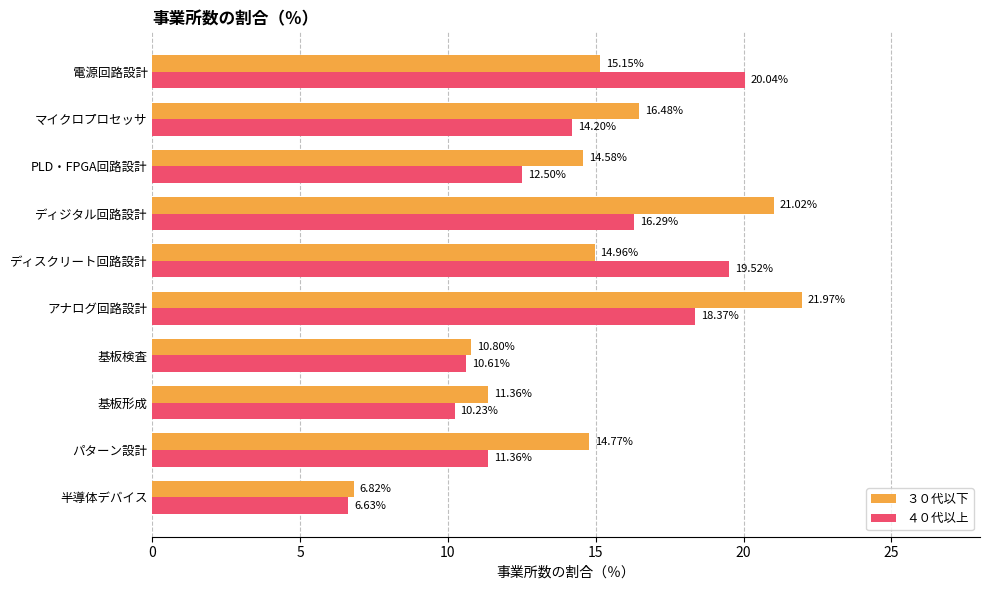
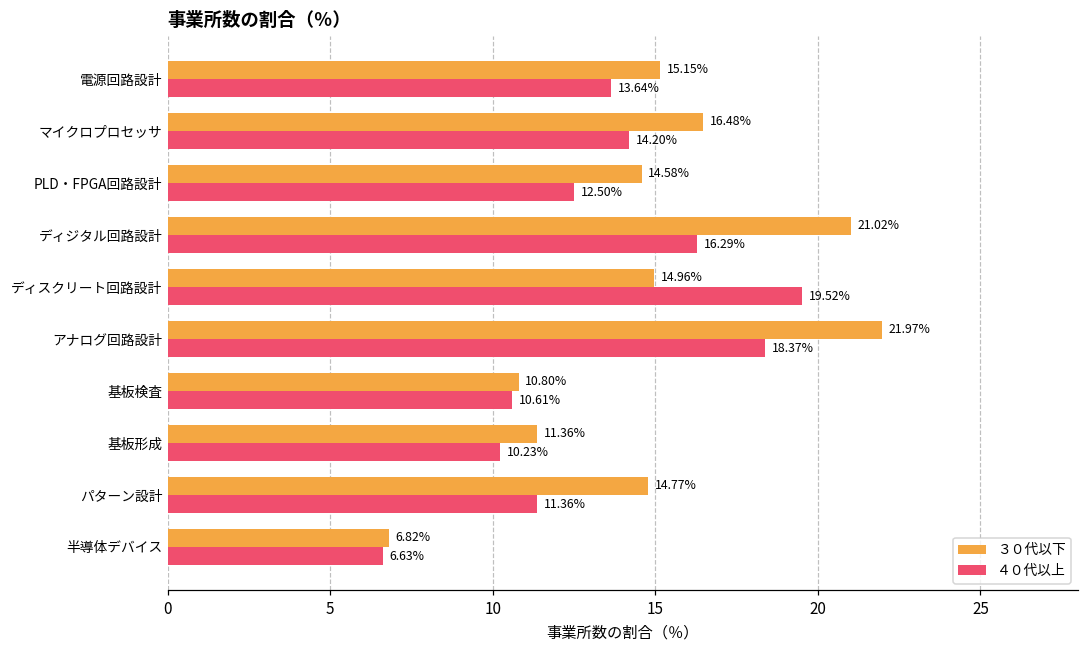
４０代以上, 電源回路設計: 20.04% -> 13.64%
